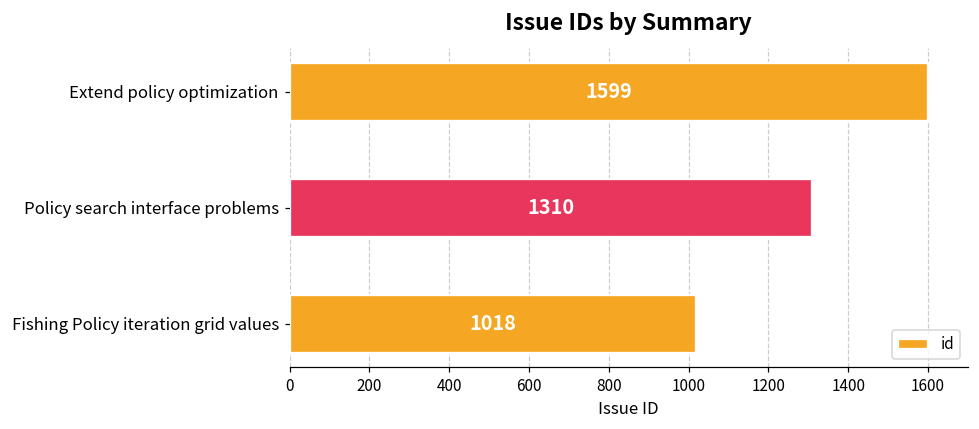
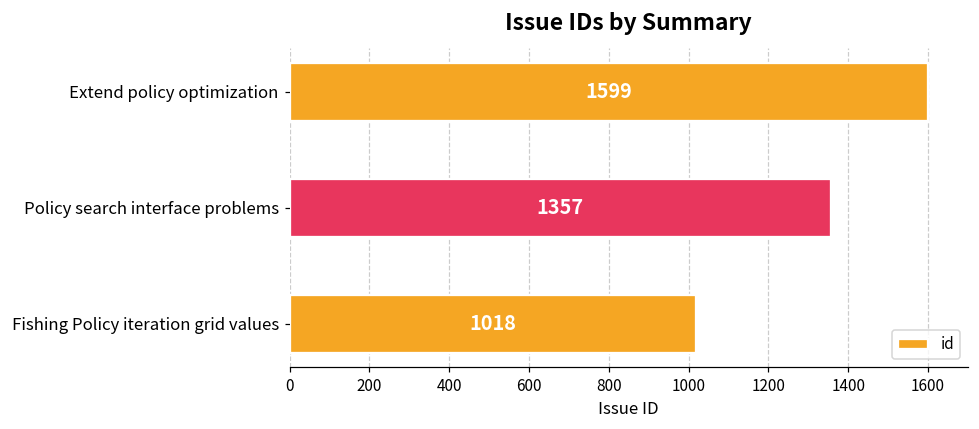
Policy search interface problems: 1310 -> 1357
